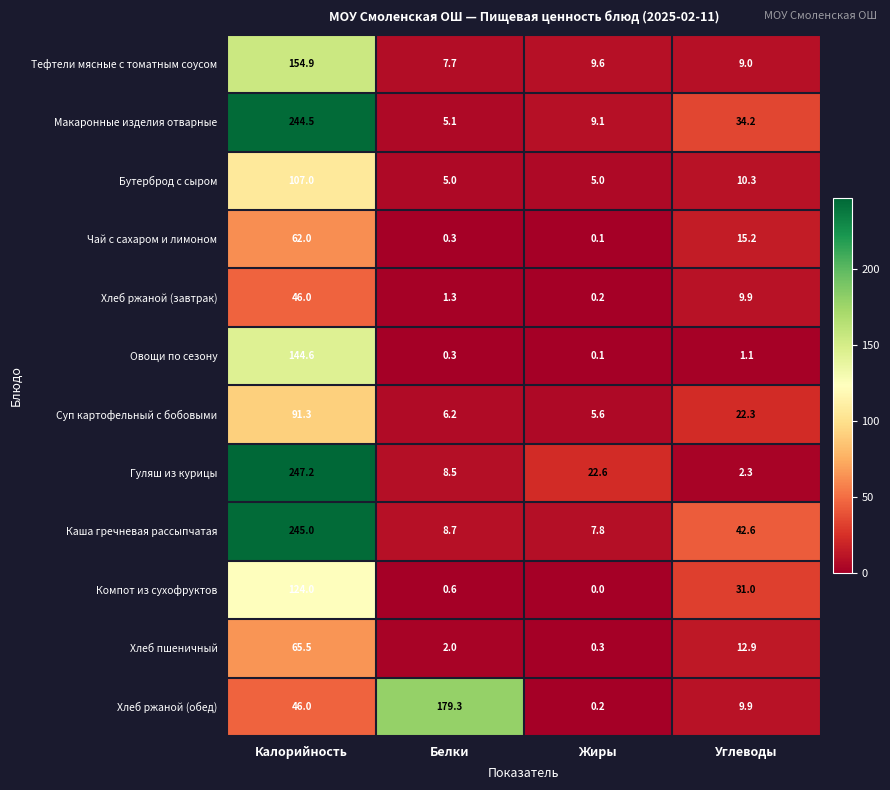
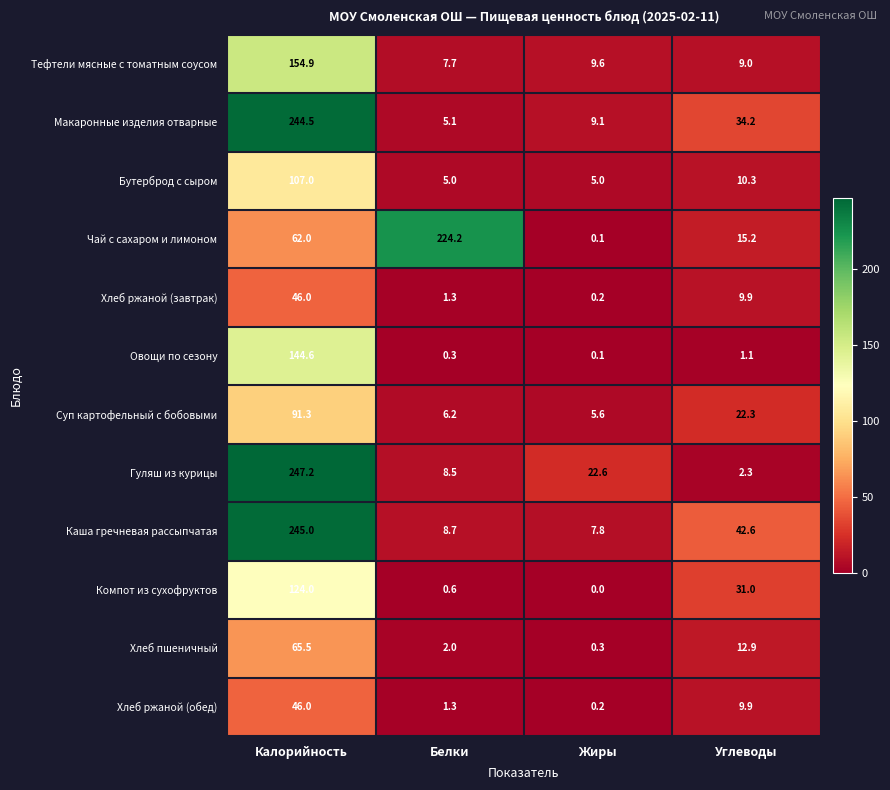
Чай с сахаром и лимоном, Белки: 0.3 -> 224.2
Хлеб ржаной (обед), Белки: 179.3 -> 1.3
